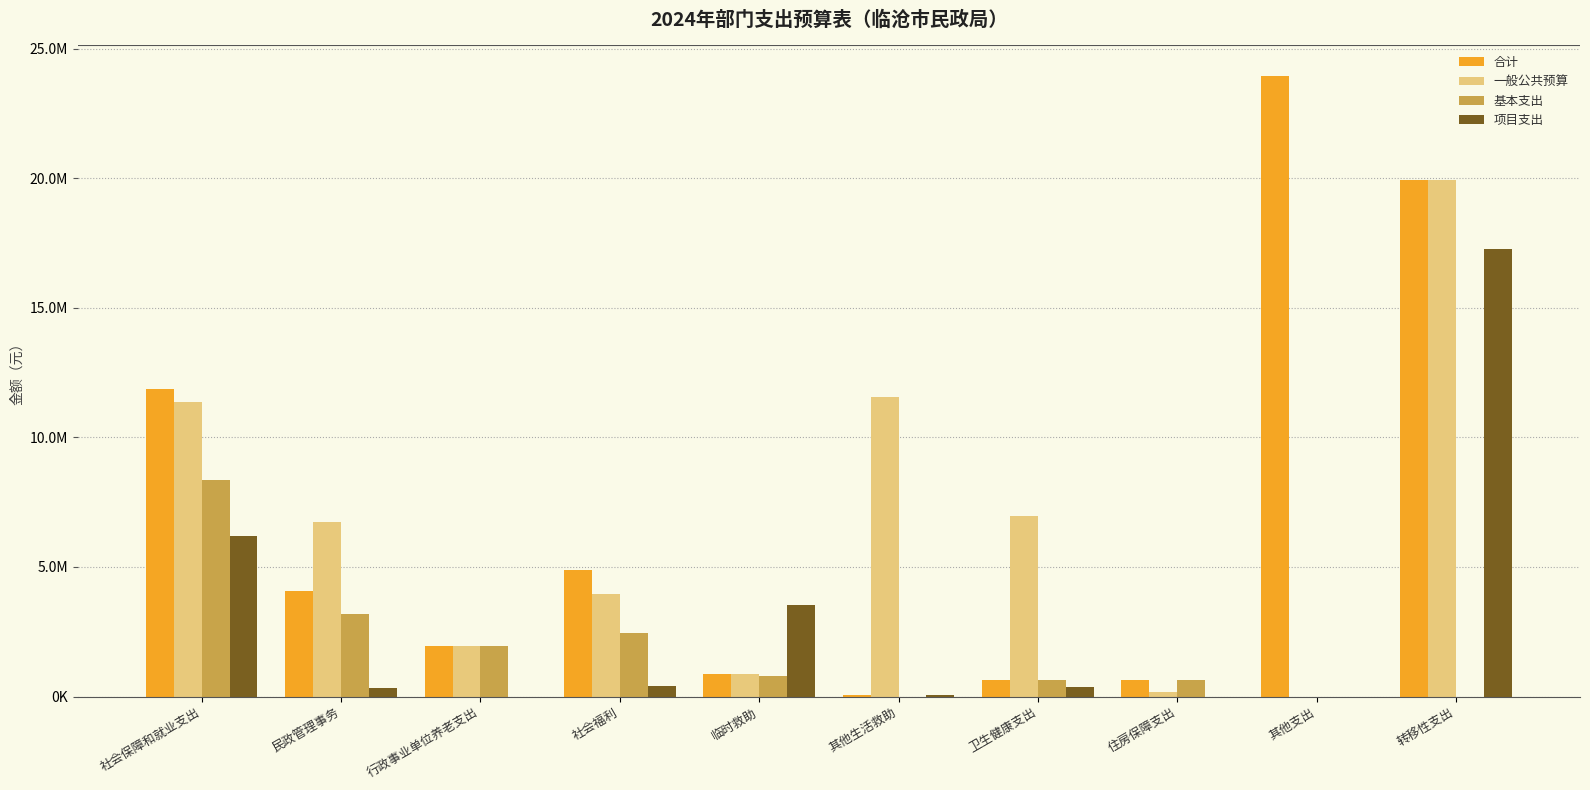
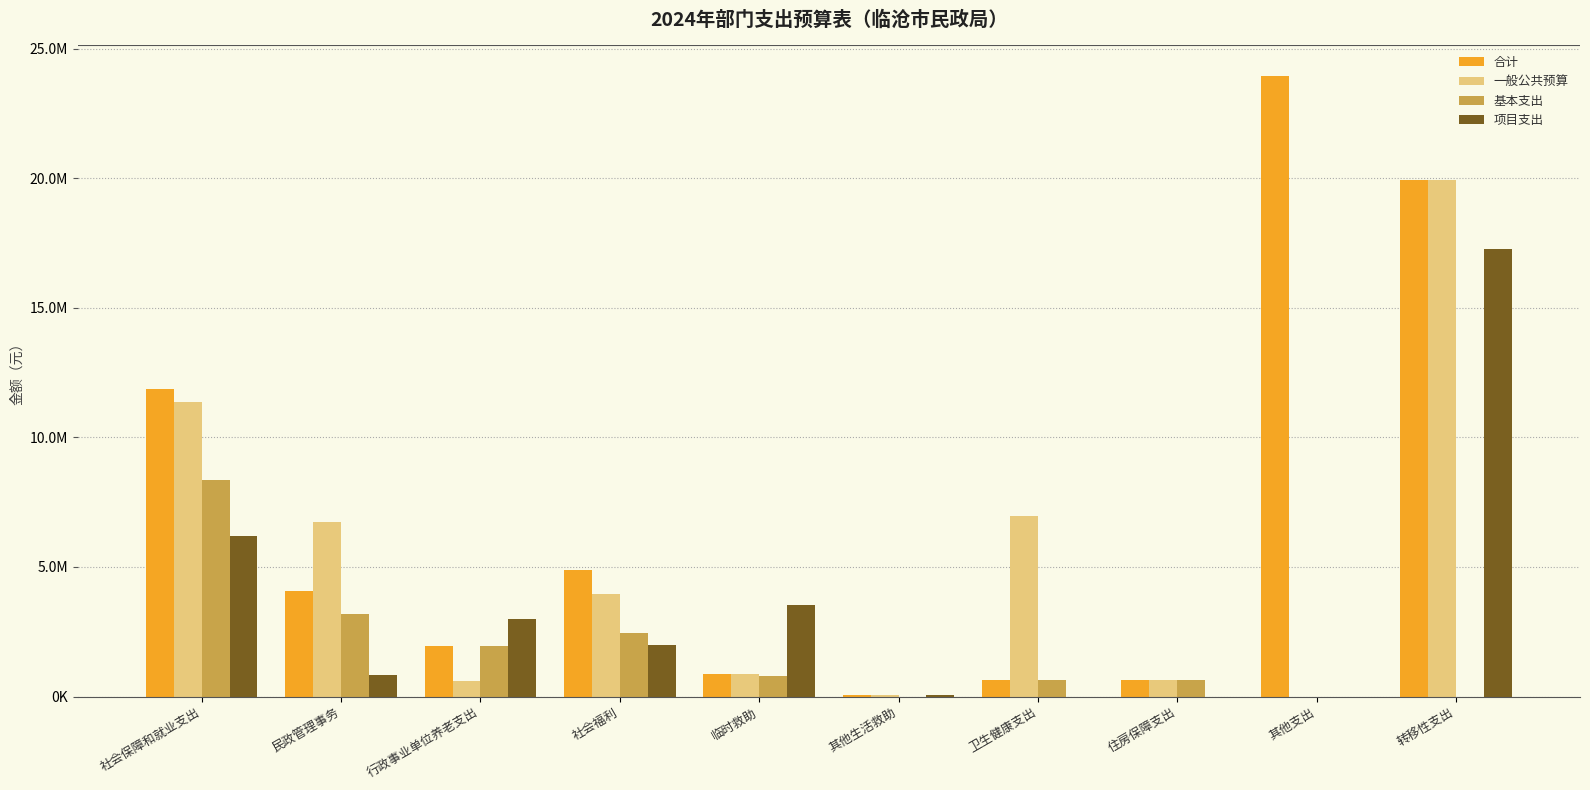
项目支出, 民政管理事务: 300000 -> 800000
一般公共预算, 行政事业单位养老支出: 2000000 -> 600000
项目支出, 行政事业单位养老支出: 0 -> 3000000
项目支出, 社会福利: 400000 -> 2000000
一般公共预算, 其他生活救助: 11600000 -> 100000
项目支出, 卫生健康支出: 400000 -> 0
一般公共预算, 住房保障支出: 200000 -> 600000
